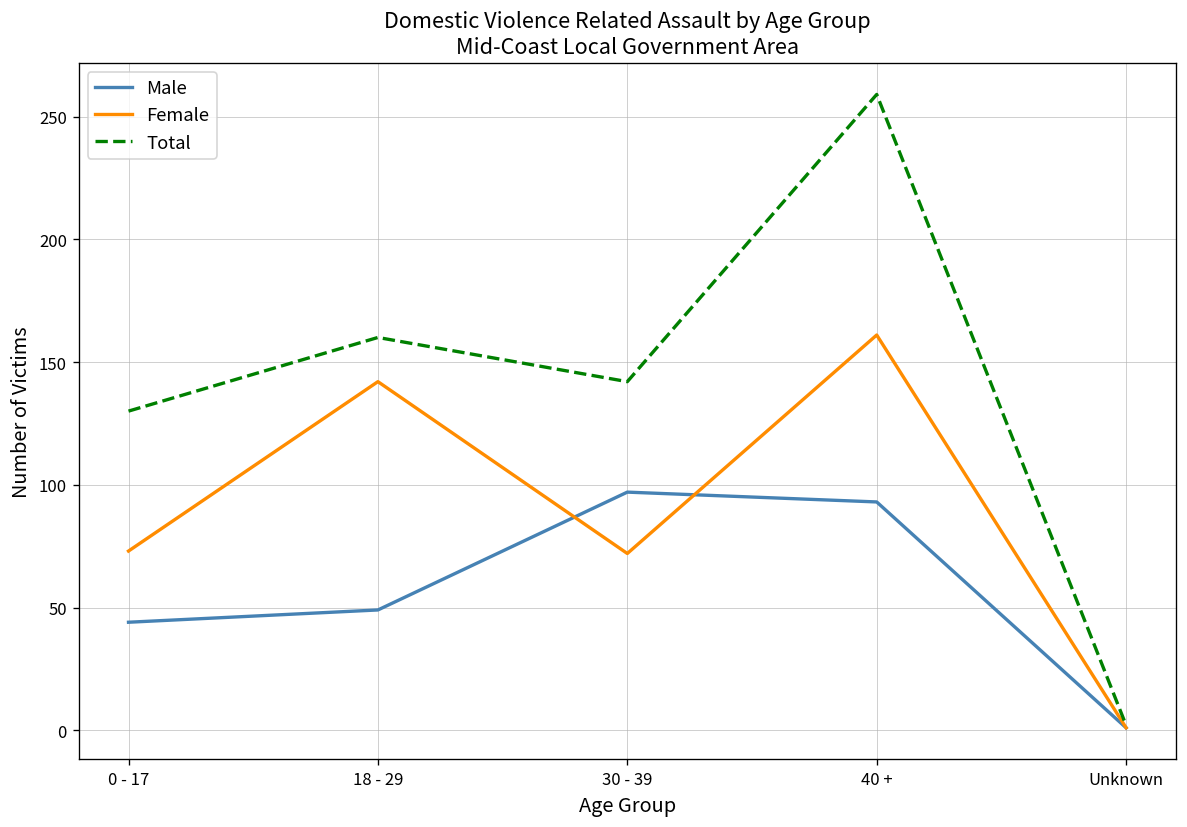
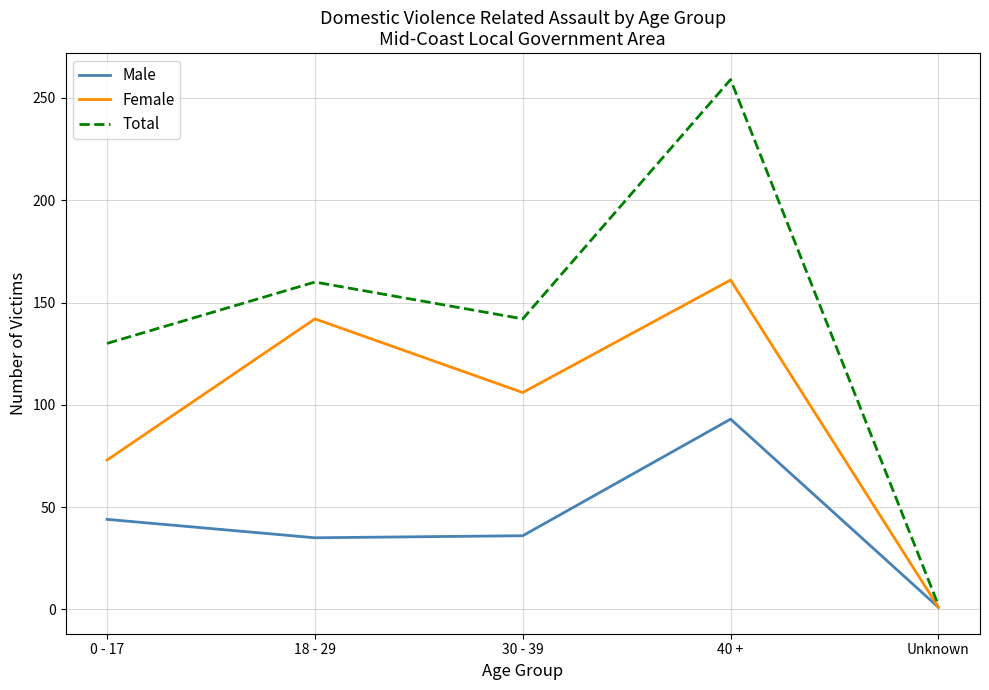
Male, 18 - 29: 49 -> 35
Male, 30 - 39: 97 -> 36
Female, 30 - 39: 72 -> 106
